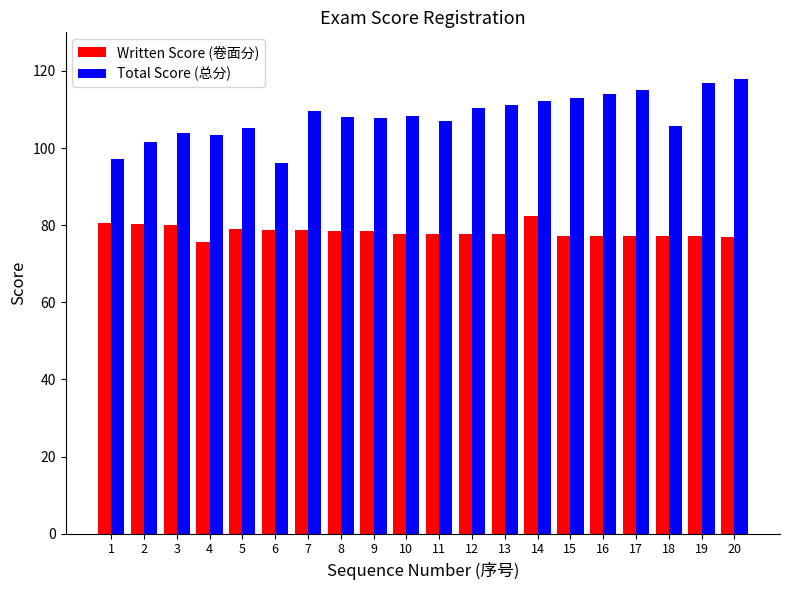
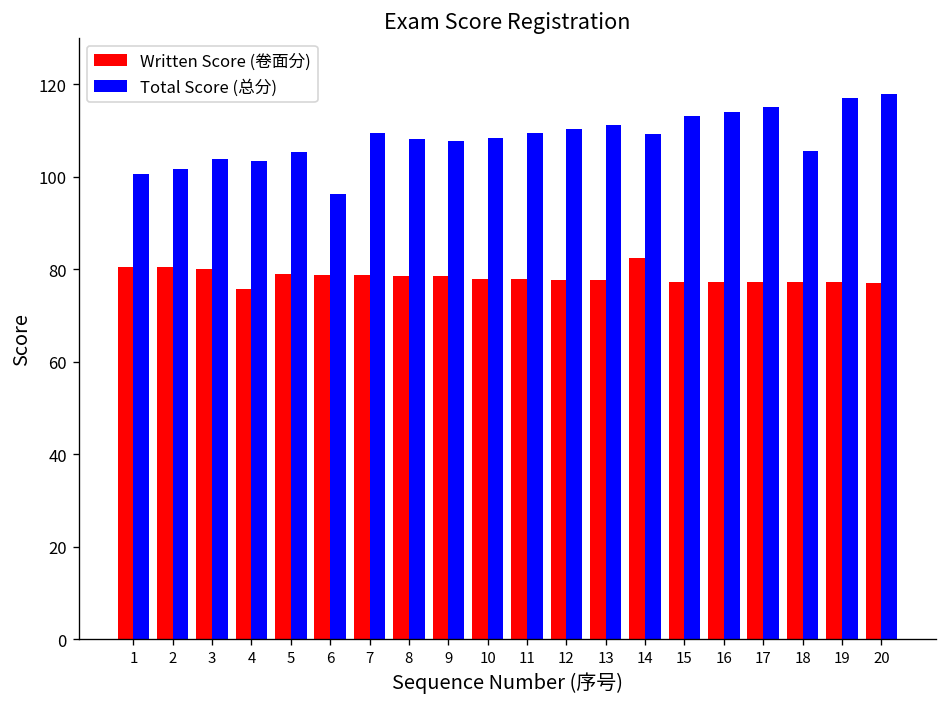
Total Score (总分), 1: 97 -> 101
Total Score (总分), 11: 107 -> 109
Total Score (总分), 14: 112 -> 109
